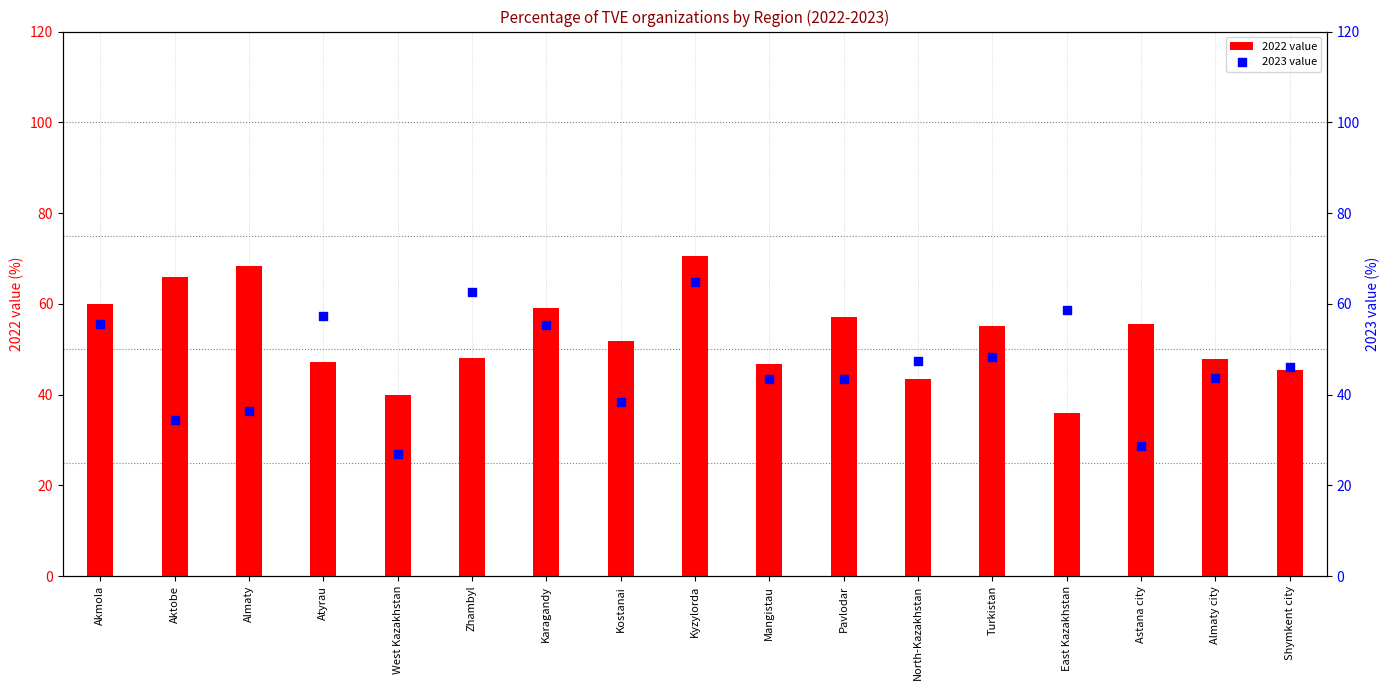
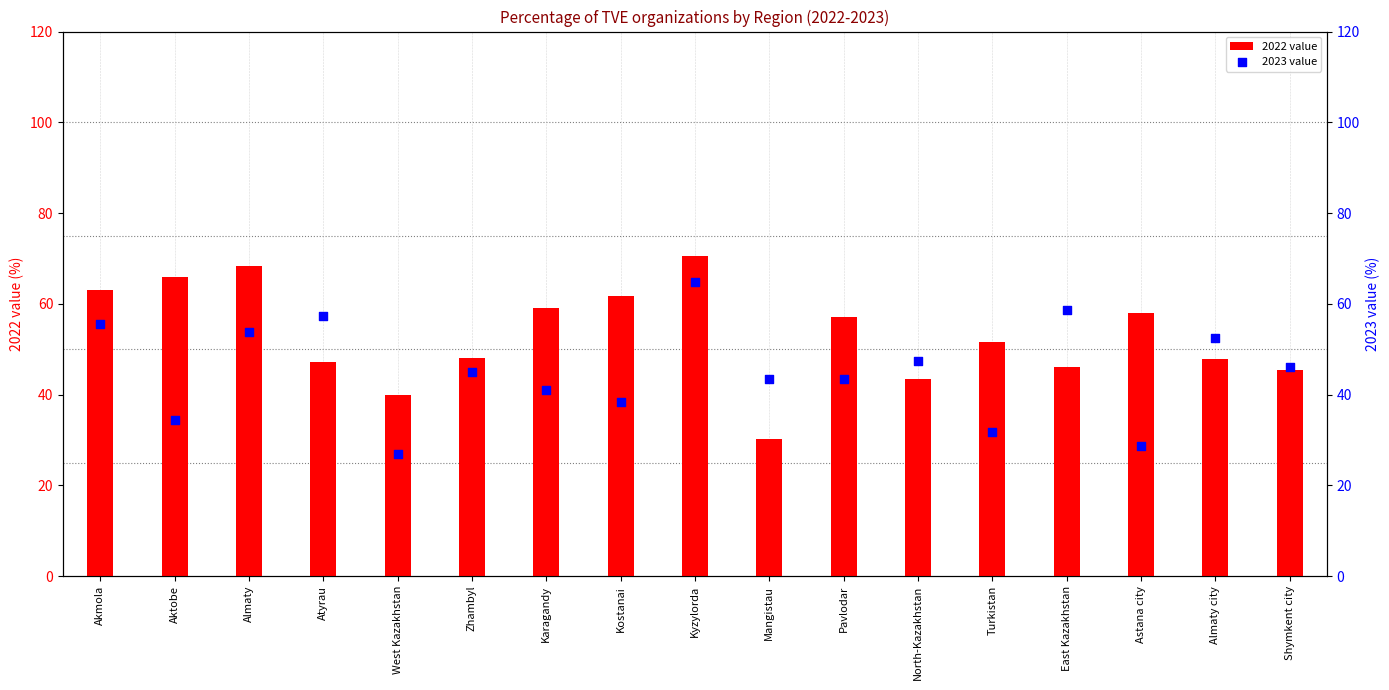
2022 value, Akmola: 60 -> 63
2022 value, Kostanai: 52 -> 62
2022 value, Mangistau: 47 -> 30
2022 value, Turkistan: 55 -> 52
2022 value, East Kazakhstan: 36 -> 46
2022 value, Astana city: 56 -> 58
2023 value, Almaty: 36 -> 54
2023 value, Zhambyl: 63 -> 45
2023 value, Karagandy: 55 -> 41
2023 value, Turkistan: 48 -> 32
2023 value, Almaty city: 44 -> 53
